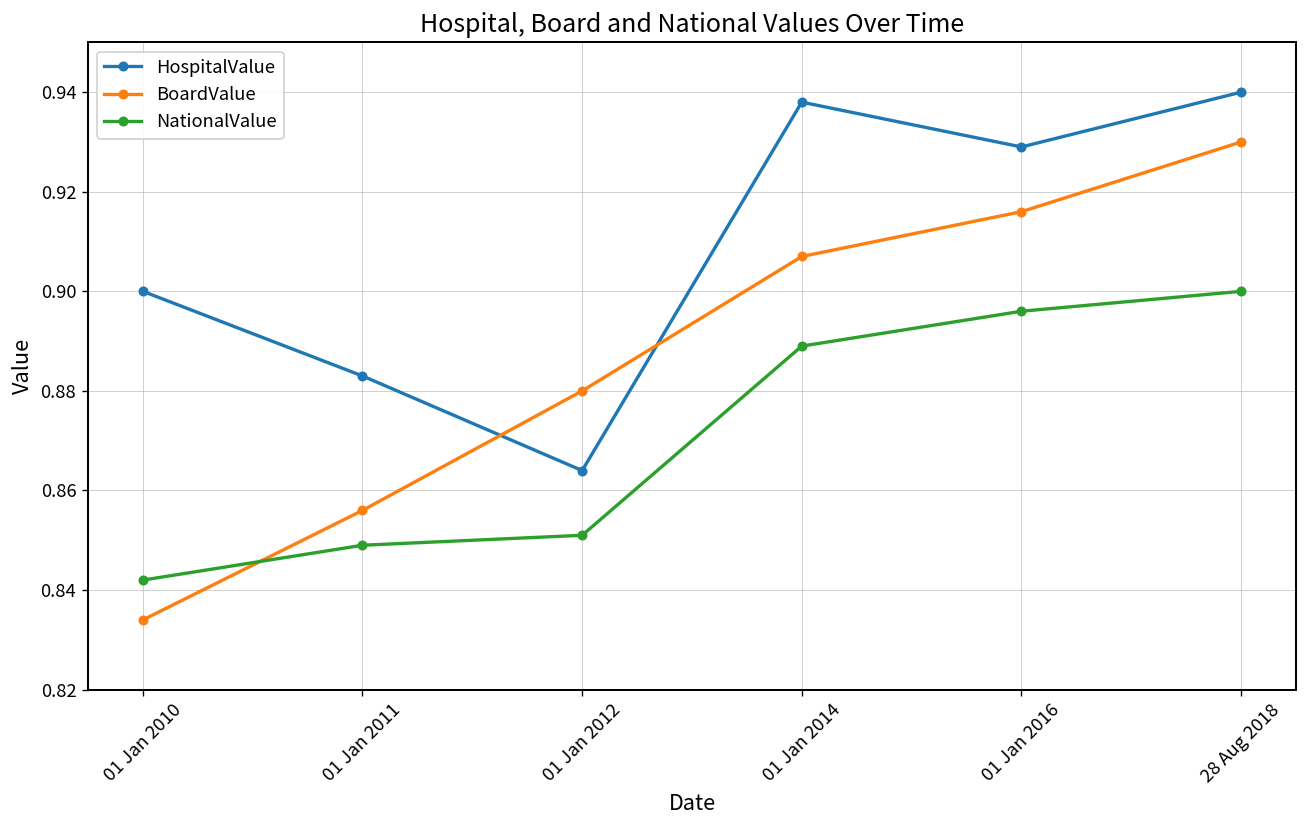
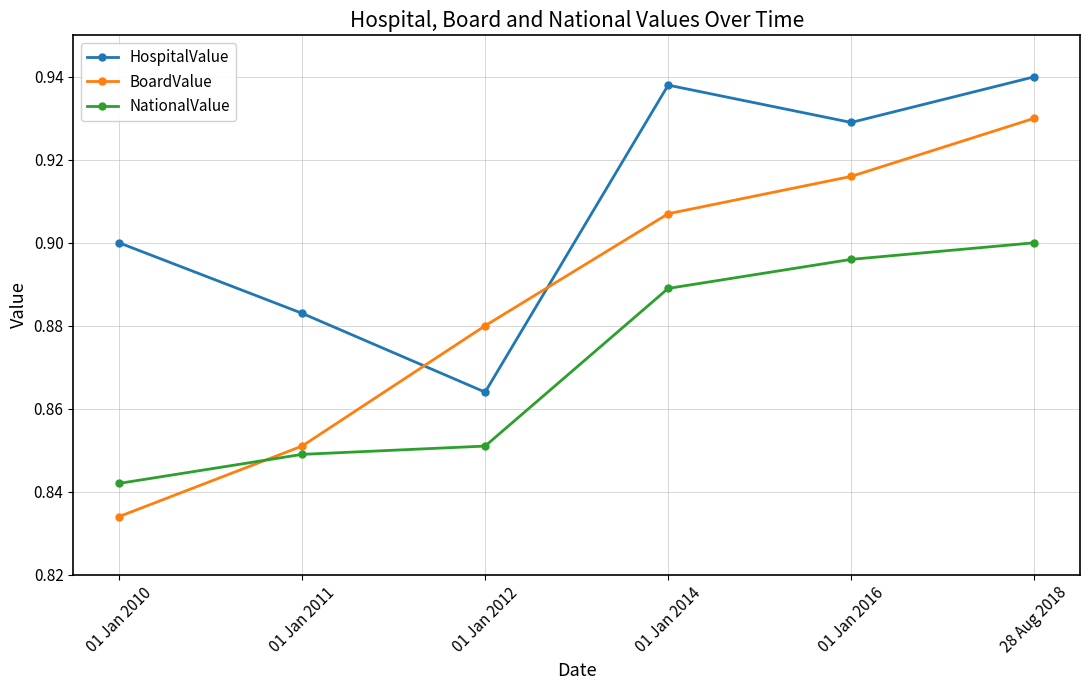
BoardValue, 01 Jan 2011: 0.856 -> 0.851
